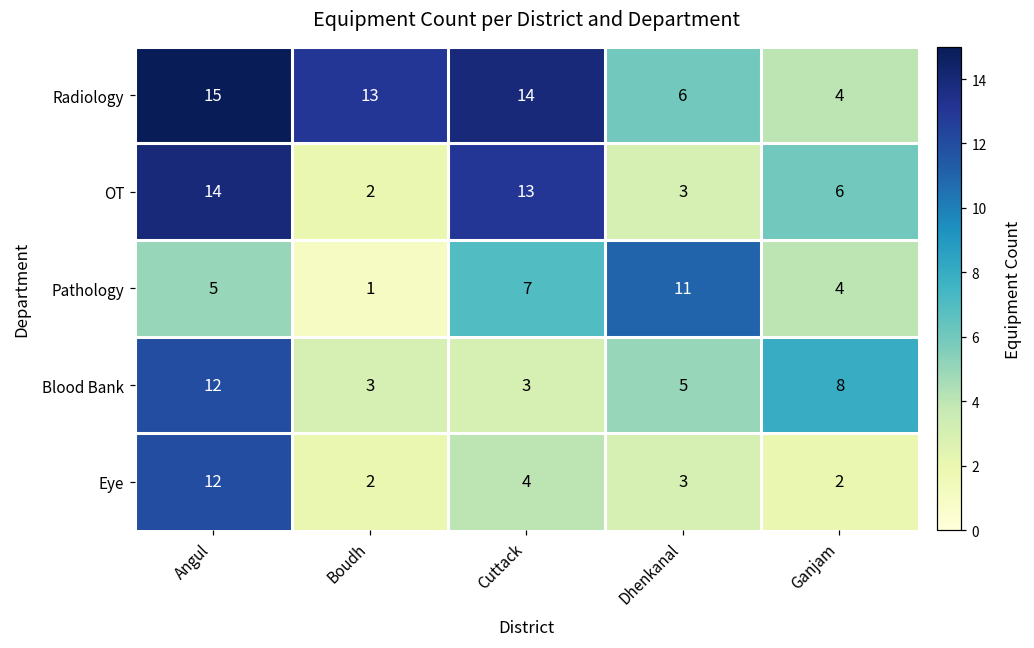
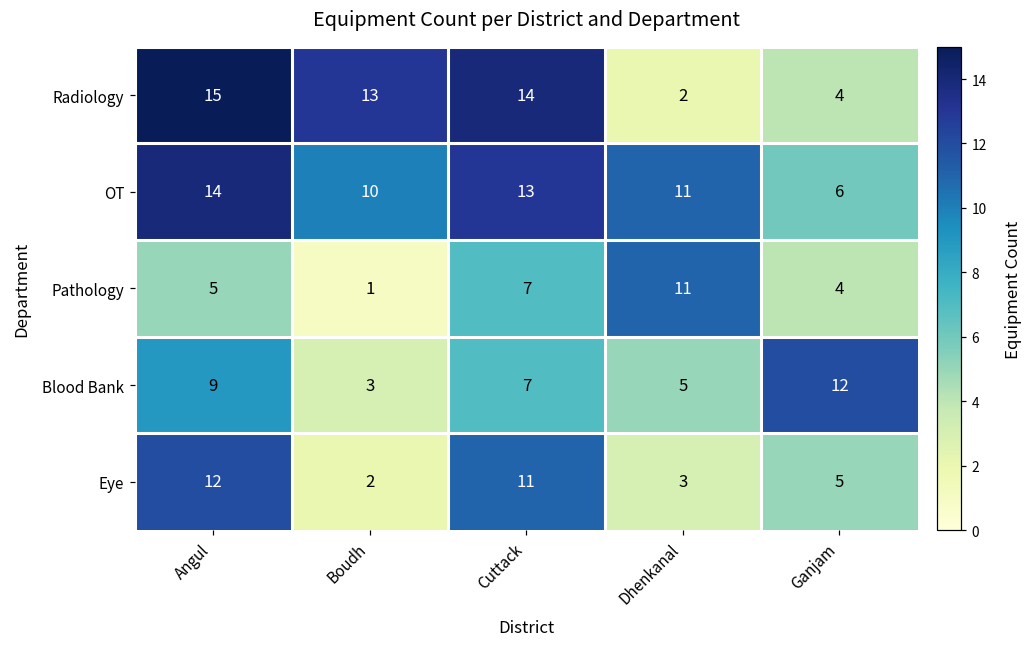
Radiology, Dhenkanal: 6 -> 2
OT, Boudh: 2 -> 10
OT, Dhenkanal: 3 -> 11
Blood Bank, Angul: 12 -> 9
Blood Bank, Cuttack: 3 -> 7
Blood Bank, Ganjam: 8 -> 12
Eye, Cuttack: 4 -> 11
Eye, Ganjam: 2 -> 5
